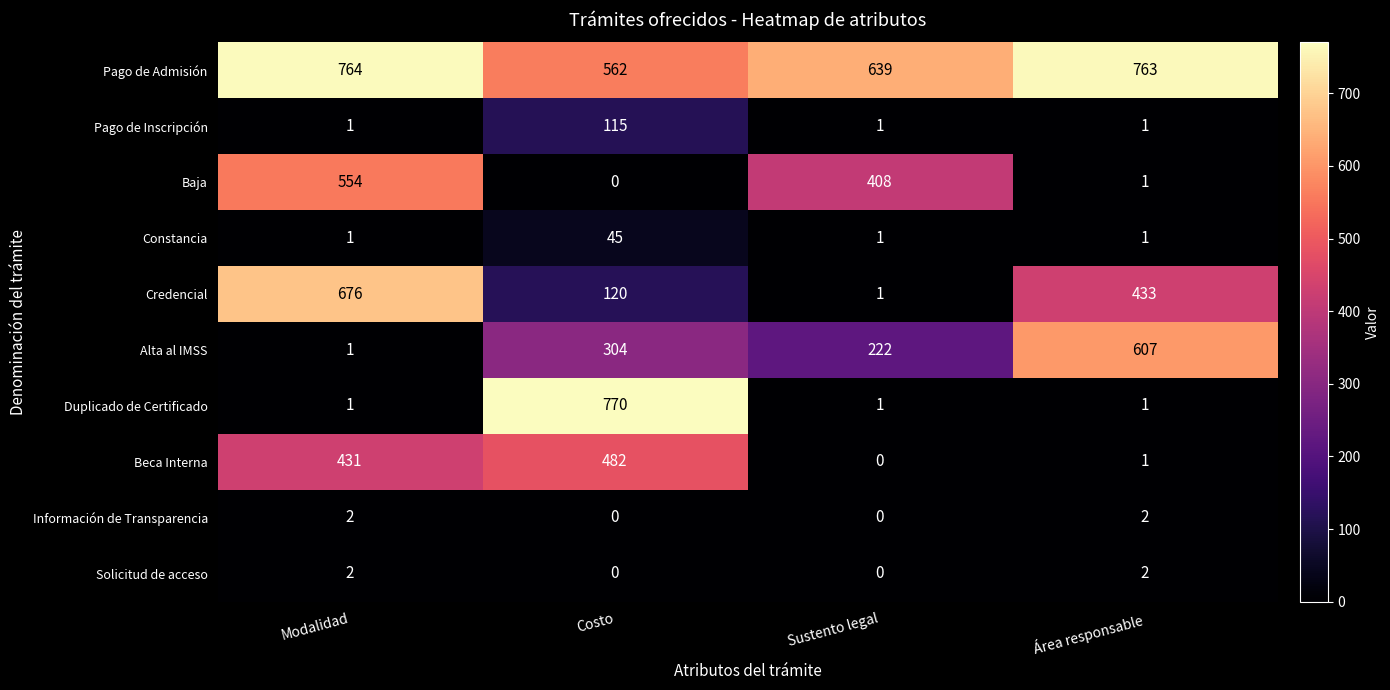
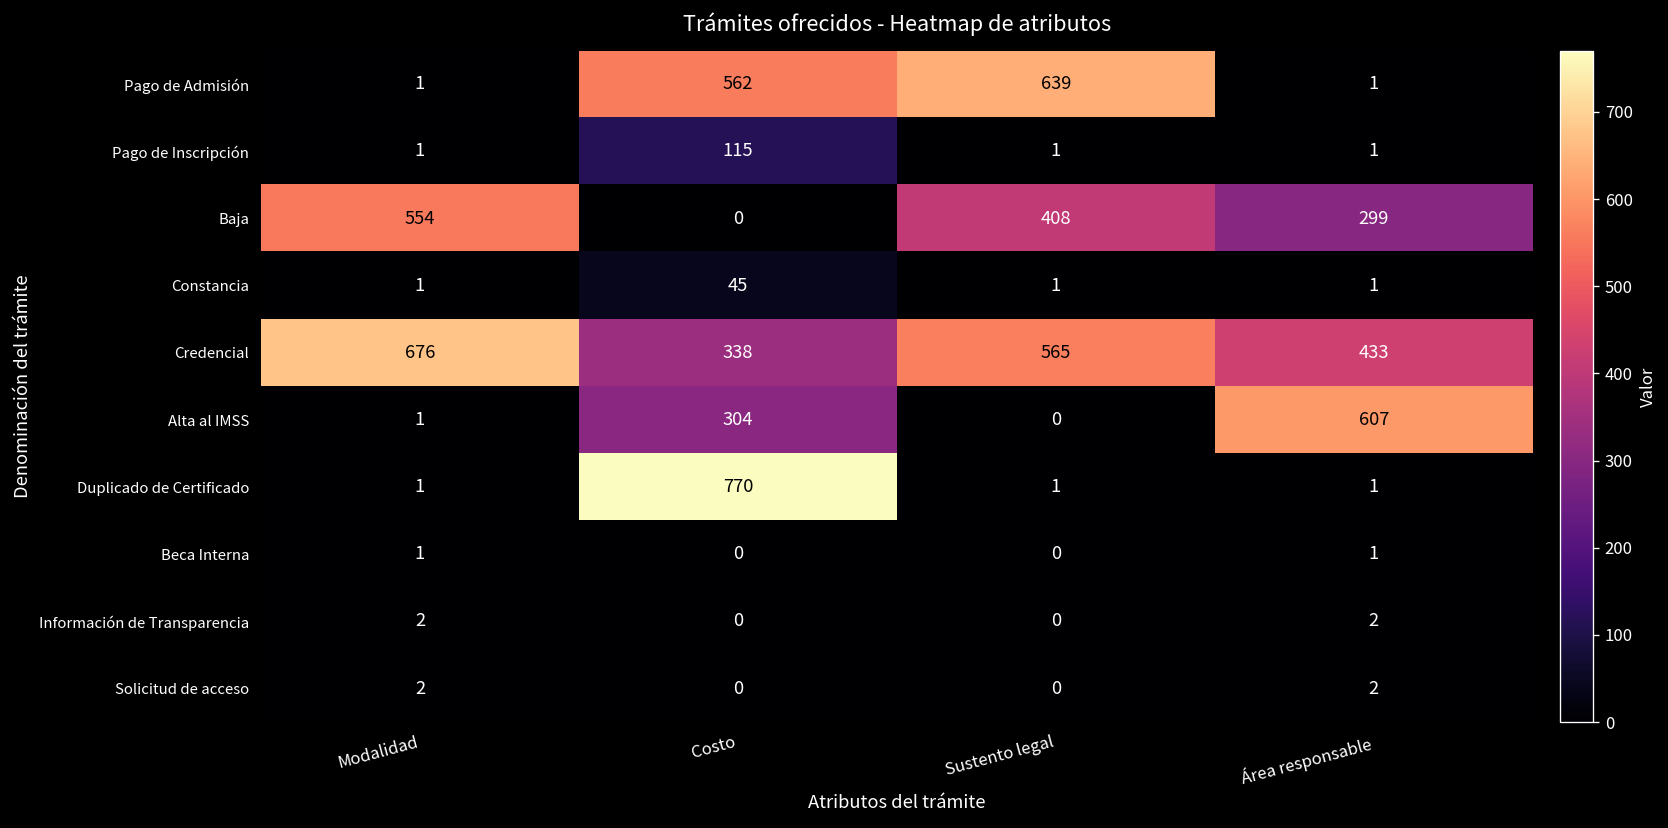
Pago de Admisión, Modalidad: 764 -> 1
Pago de Admisión, Área responsable: 763 -> 1
Baja, Área responsable: 1 -> 299
Credencial, Costo: 120 -> 338
Credencial, Sustento legal: 1 -> 565
Alta al IMSS, Sustento legal: 222 -> 0
Beca Interna, Modalidad: 431 -> 1
Beca Interna, Costo: 482 -> 0
